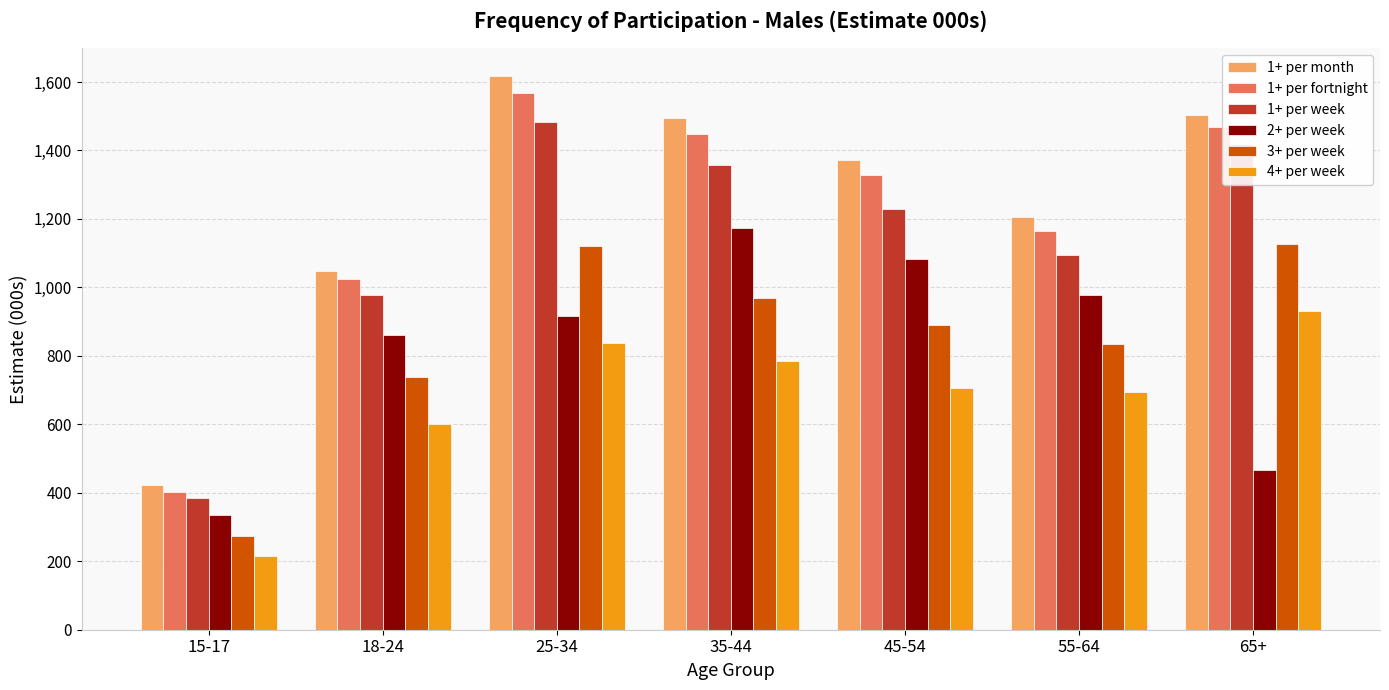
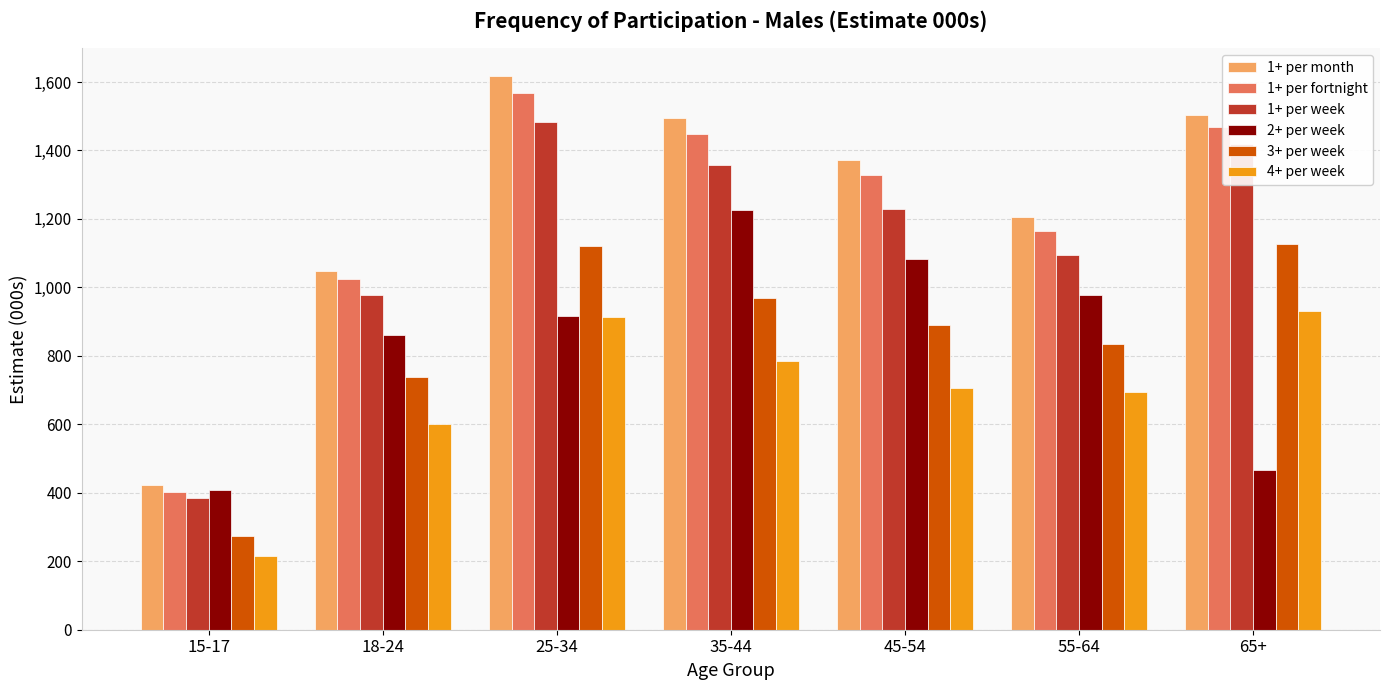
2+ per week, 15-17: 330 -> 410
4+ per week, 25-34: 840 -> 910
2+ per week, 35-44: 1,170 -> 1,230
